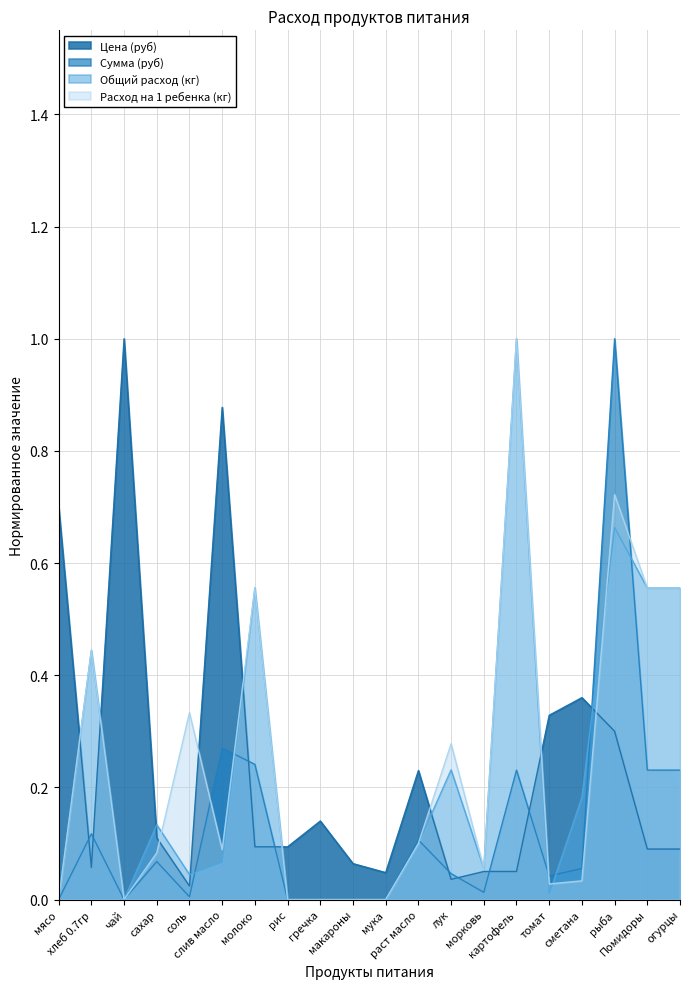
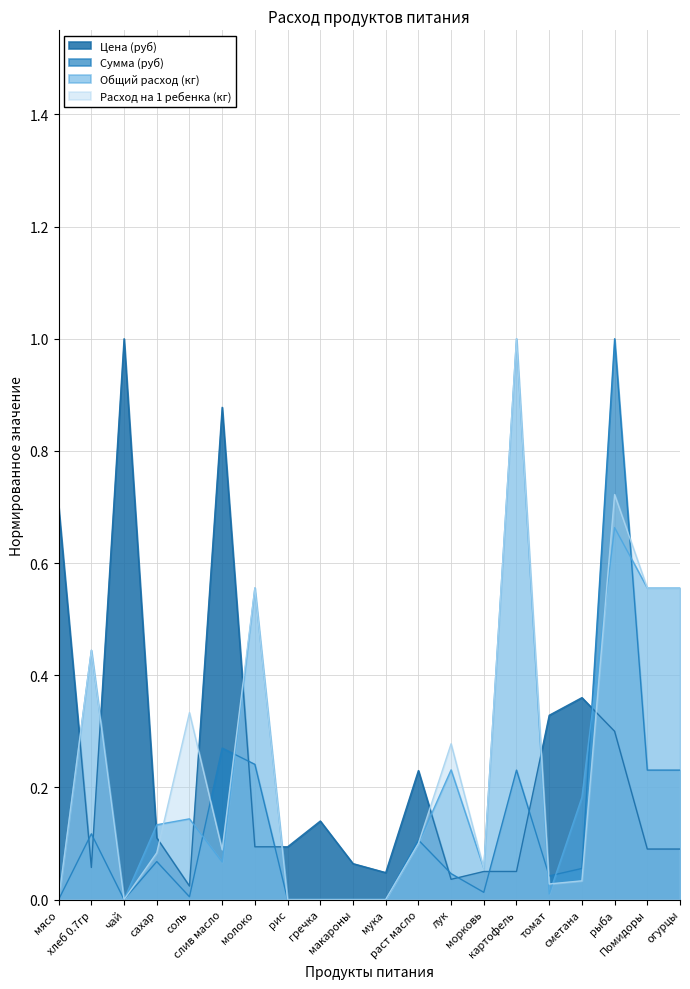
Общий расход (кг), соль: 0.04 -> 0.14
